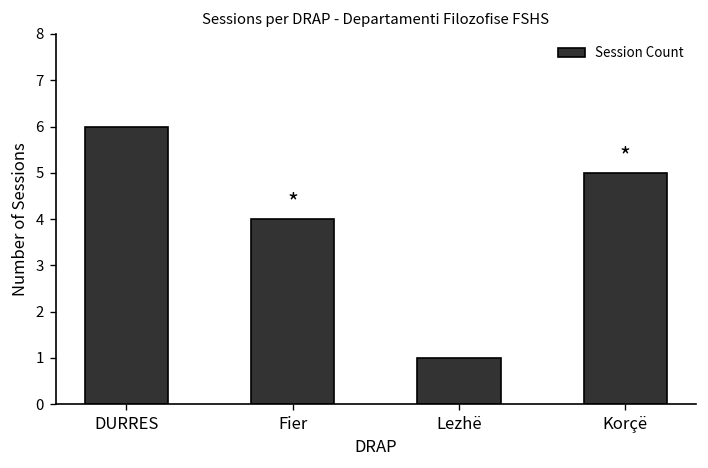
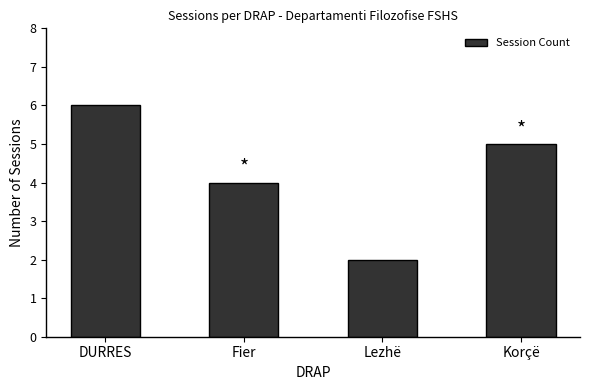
Lezhë: 1 -> 2
